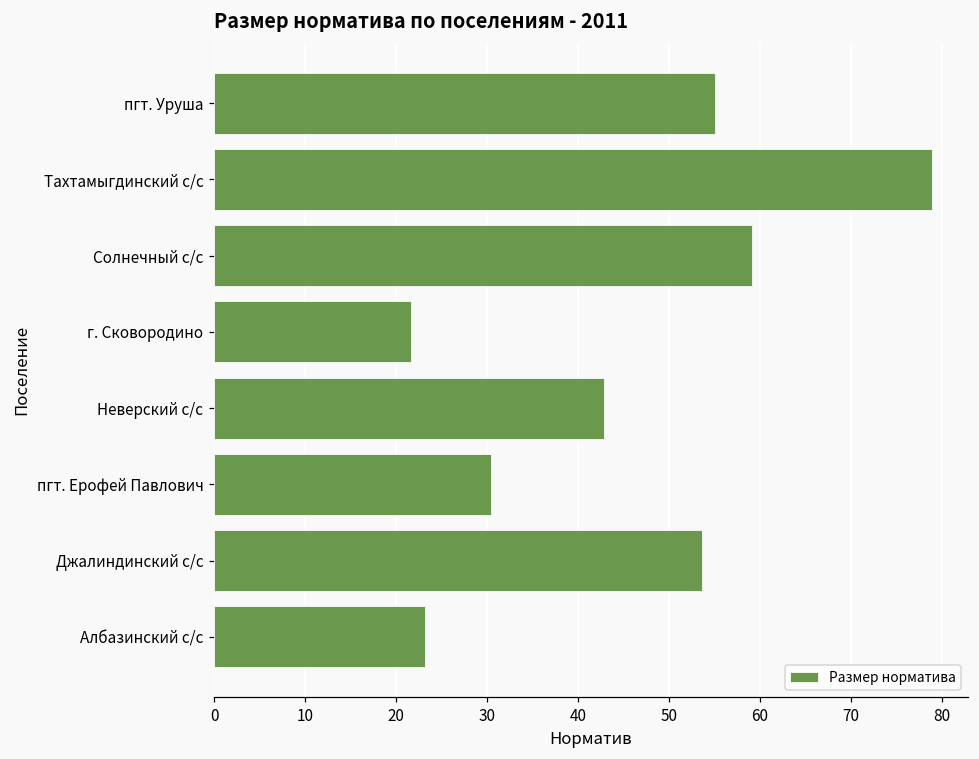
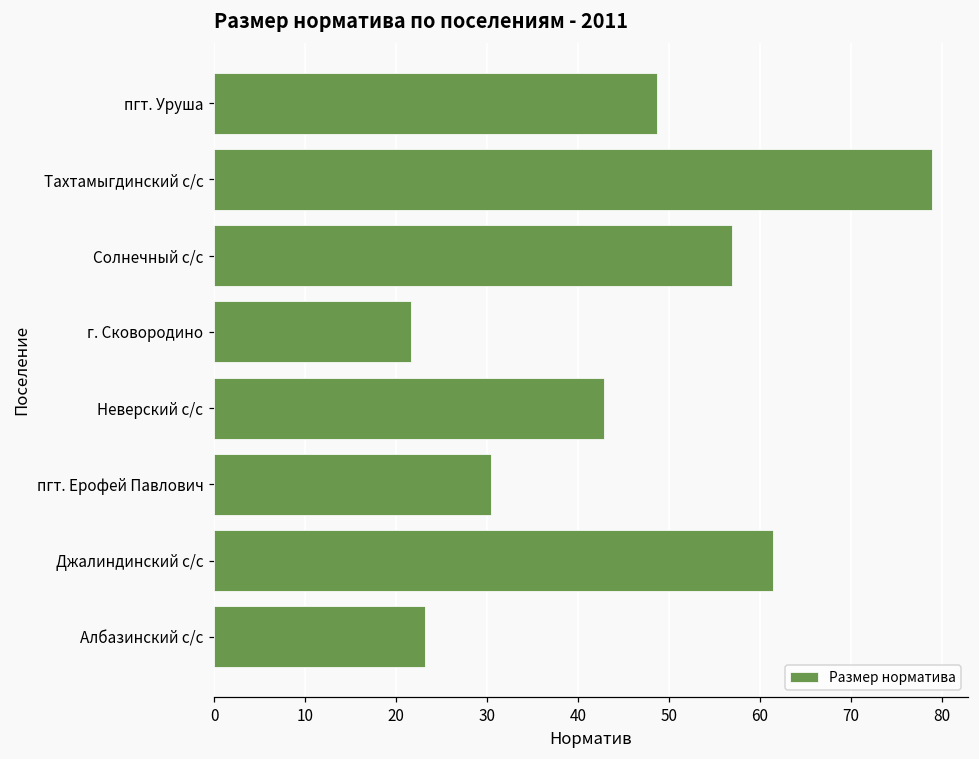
пгт. Уруша: 55 -> 49
Солнечный с/с: 59 -> 57
Джалиндинский с/с: 54 -> 61
